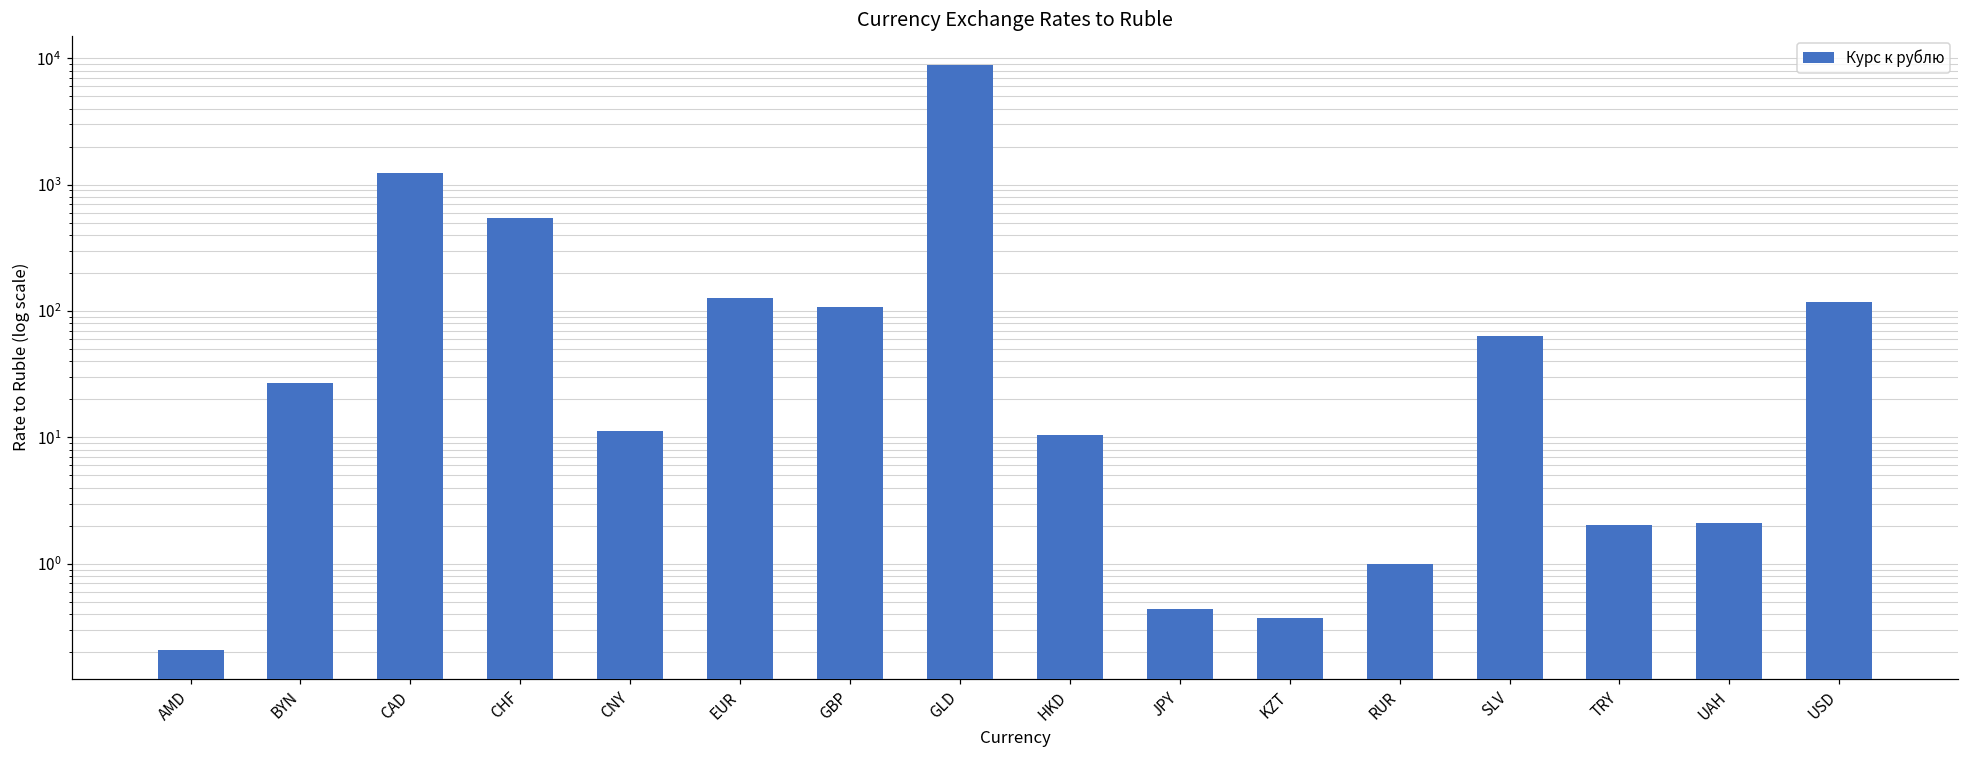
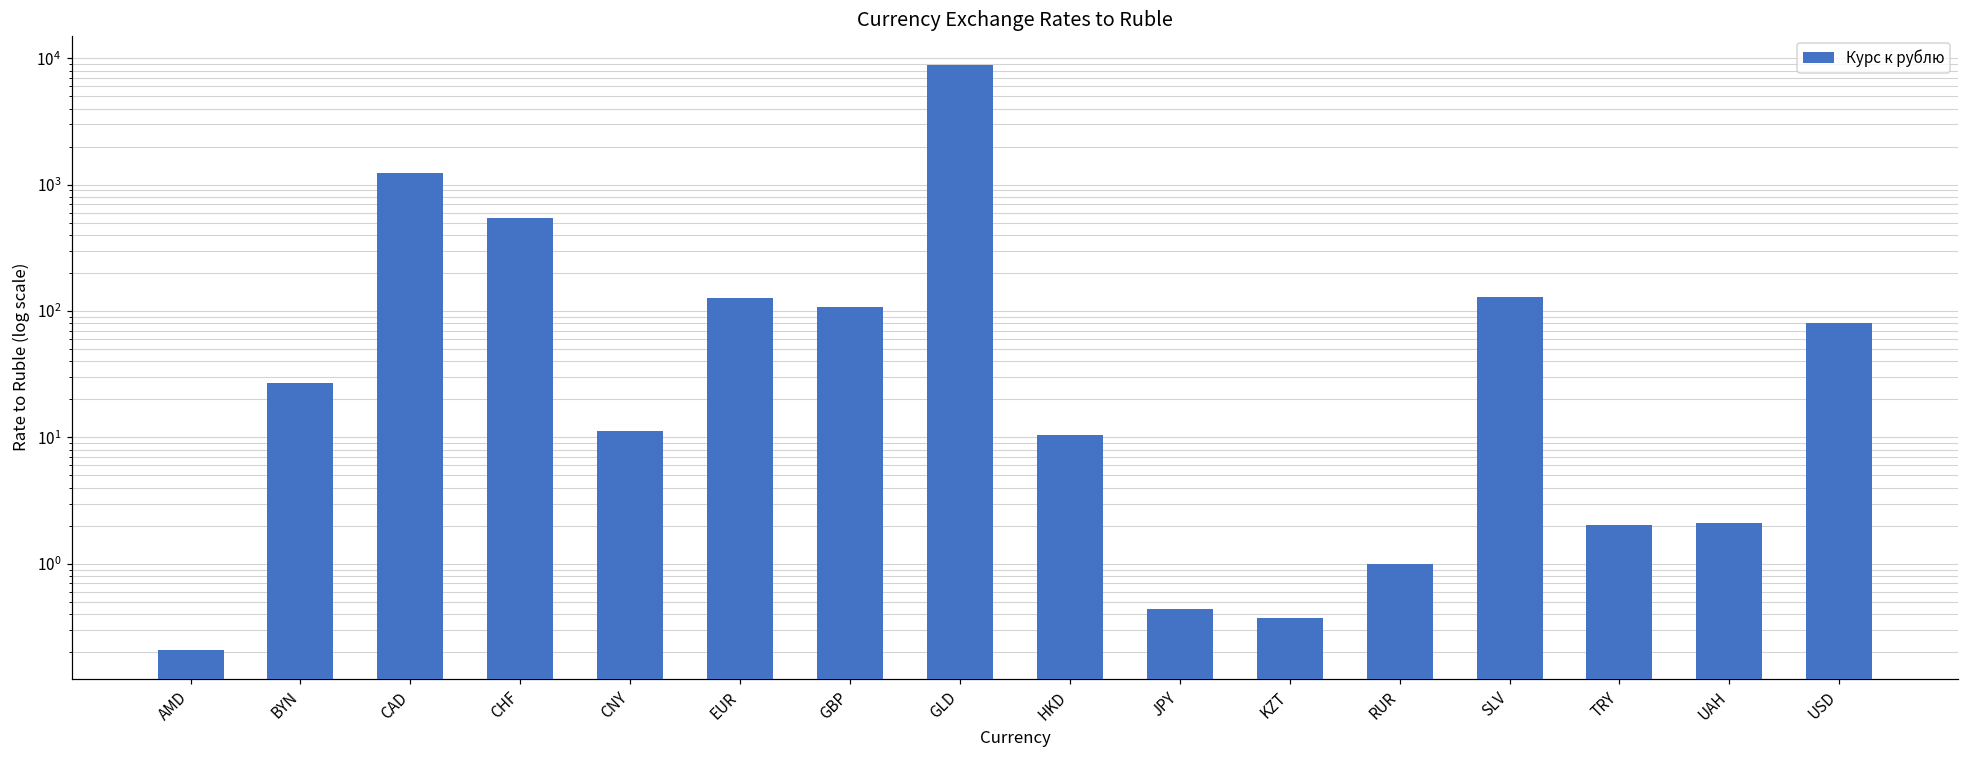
SLV: 60 -> 130
USD: 120 -> 80
